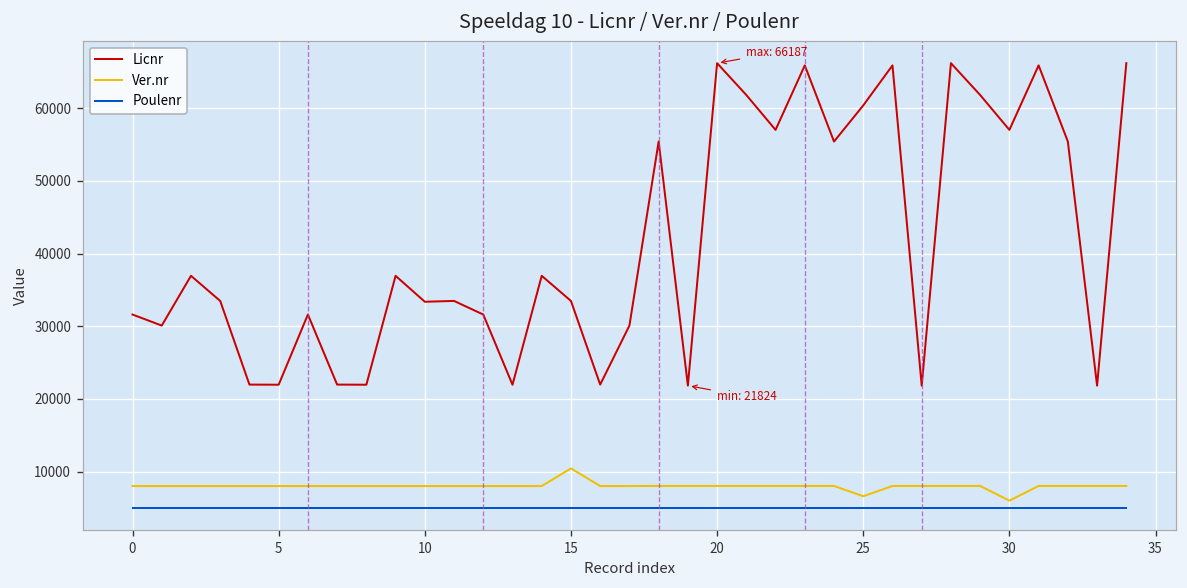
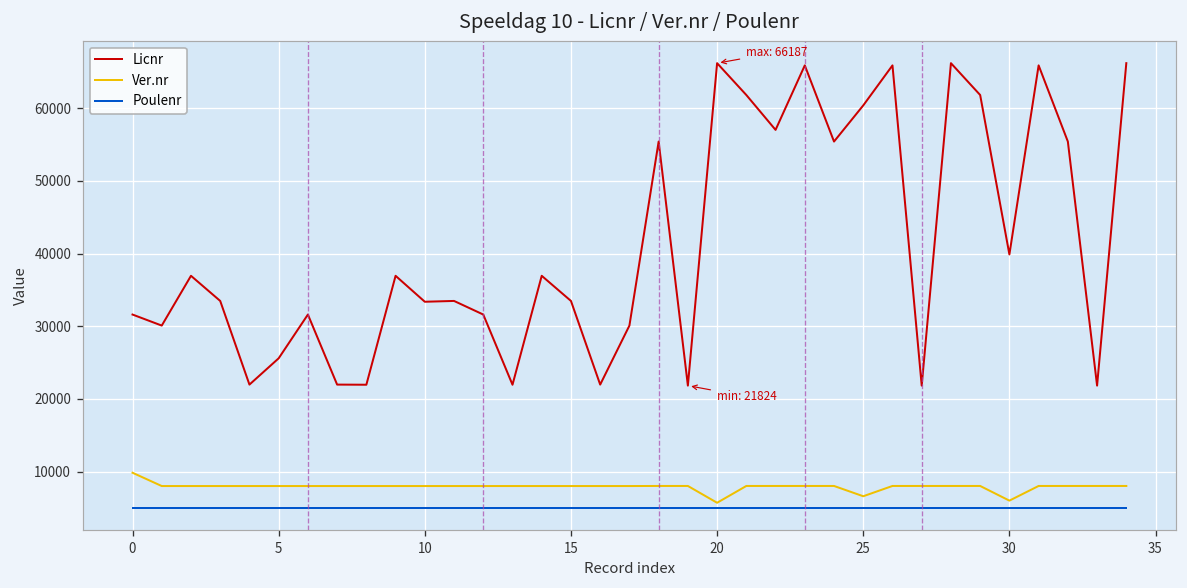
Ver.nr, 0: 8000 -> 10000
Licnr, 5: 22000 -> 26000
Ver.nr, 15: 10000 -> 8000
Ver.nr, 20: 8000 -> 6000
Licnr, 30: 57000 -> 40000
